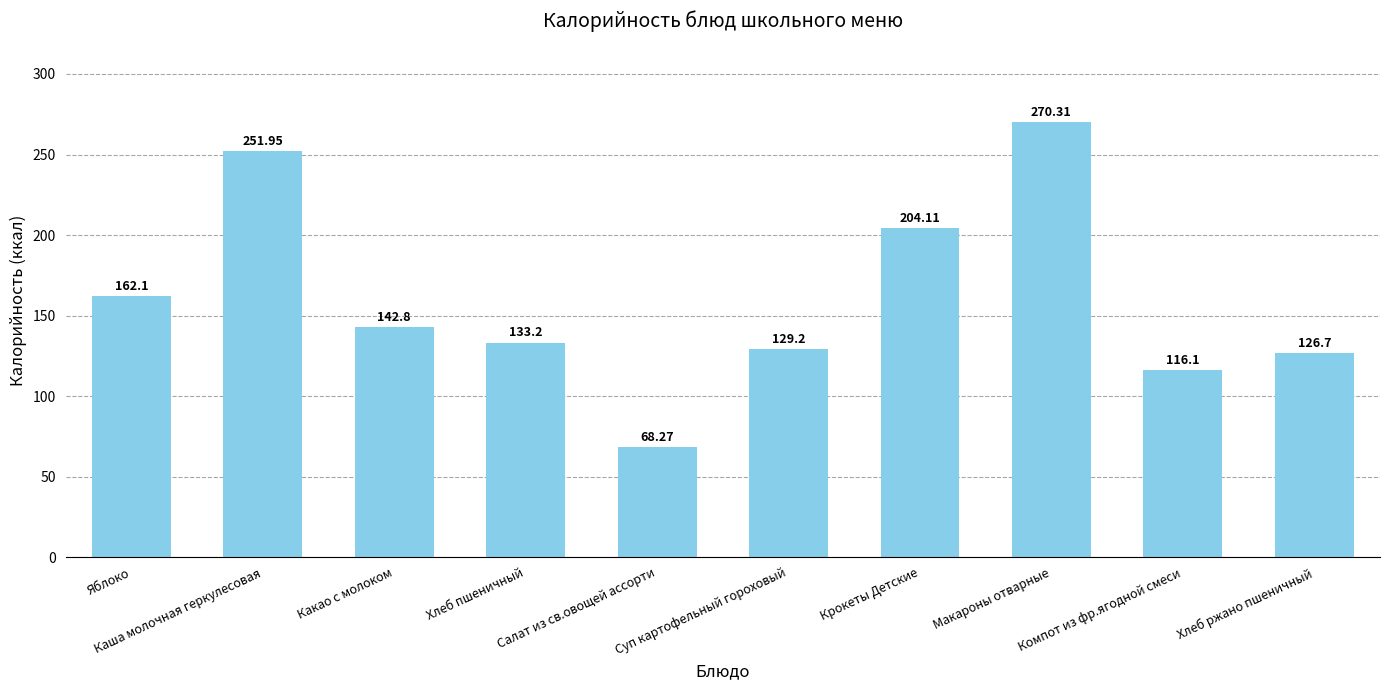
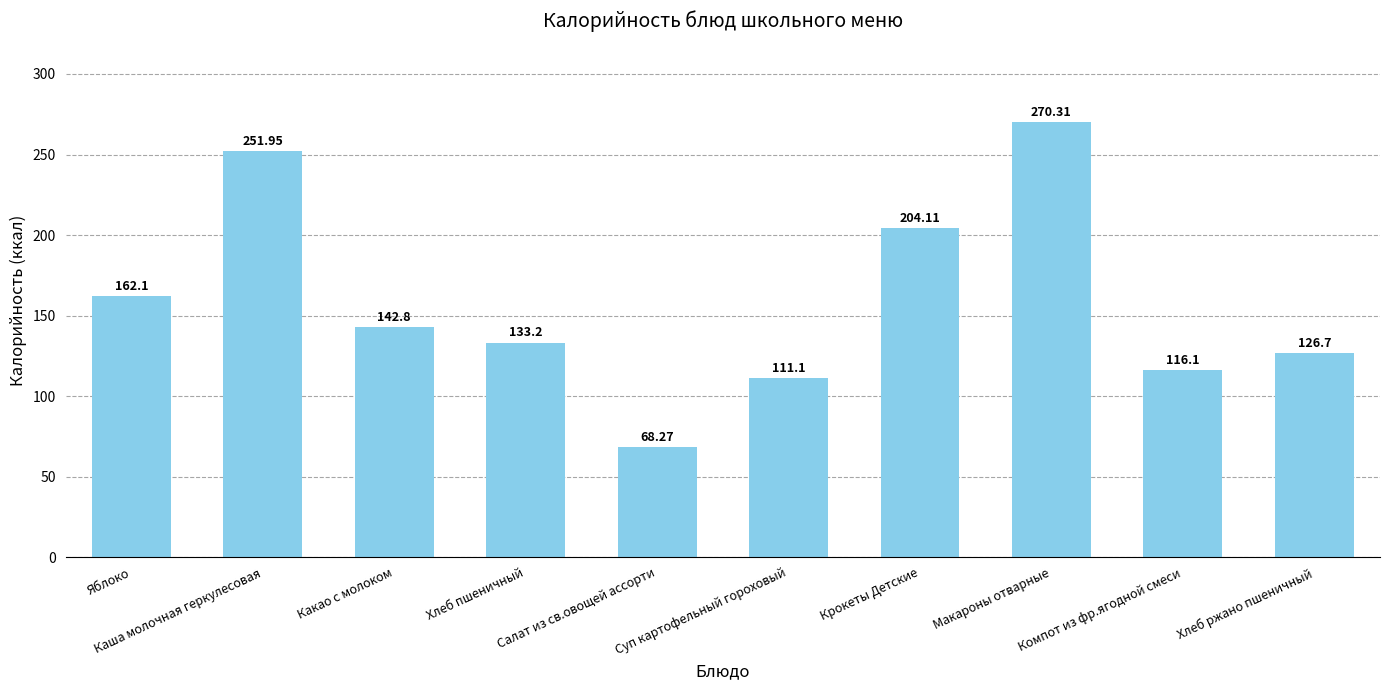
Суп картофельный гороховый: 129.2 -> 111.1
